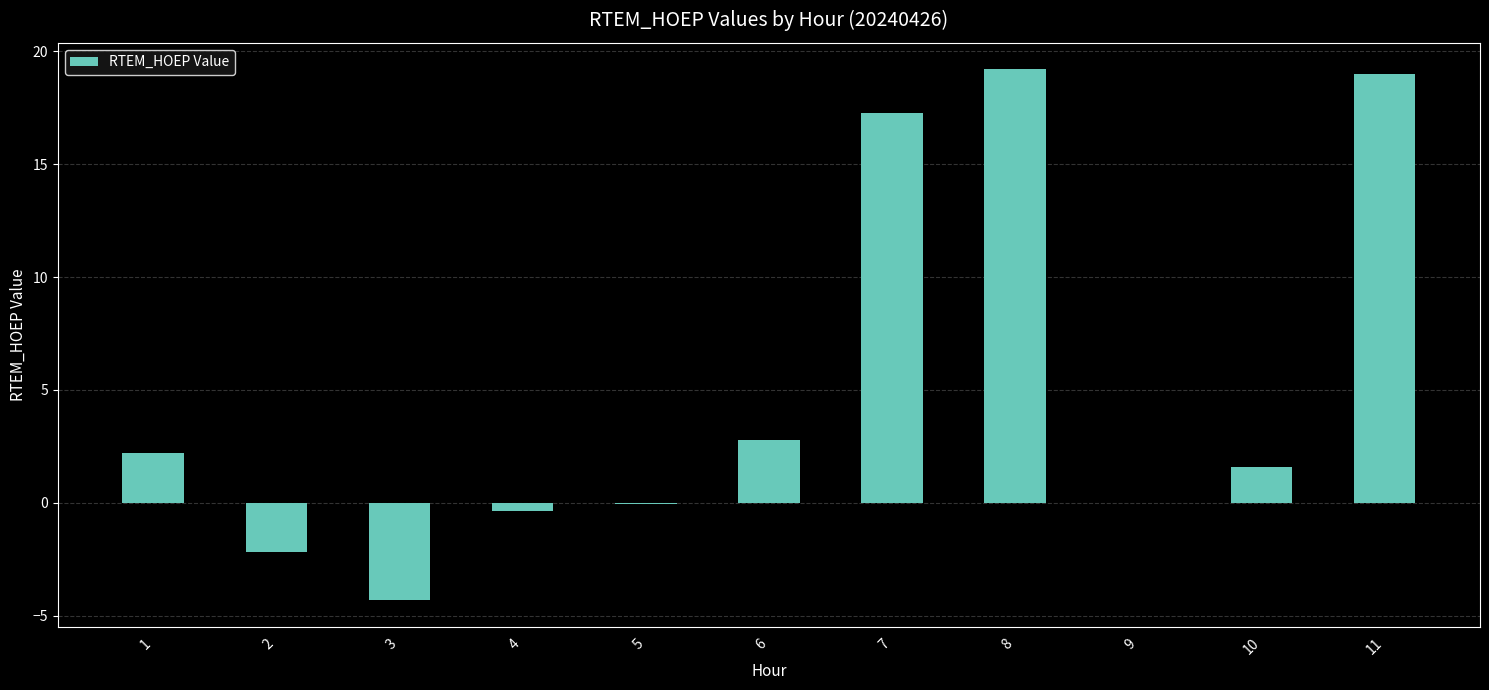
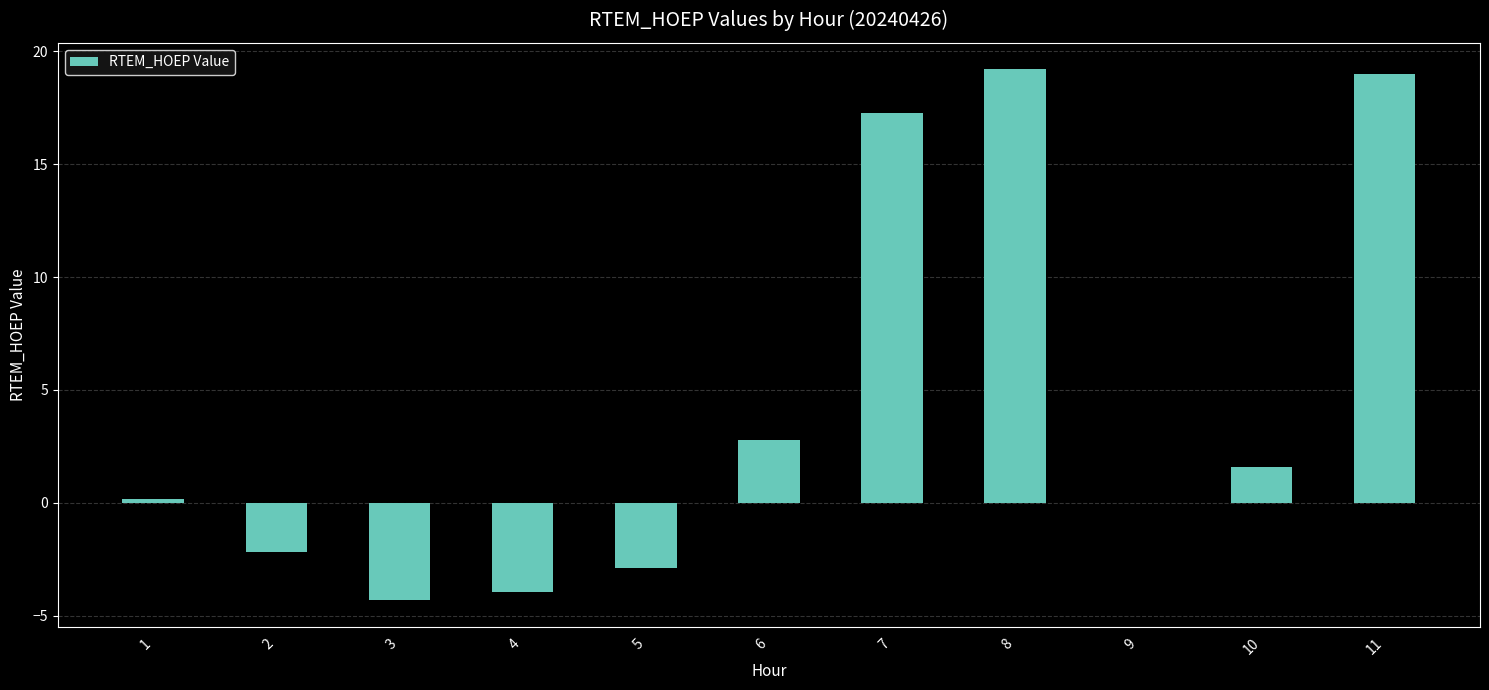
1: 2.2 -> 0.2
4: -0.4 -> -4.0
5: 0.0 -> -2.9
